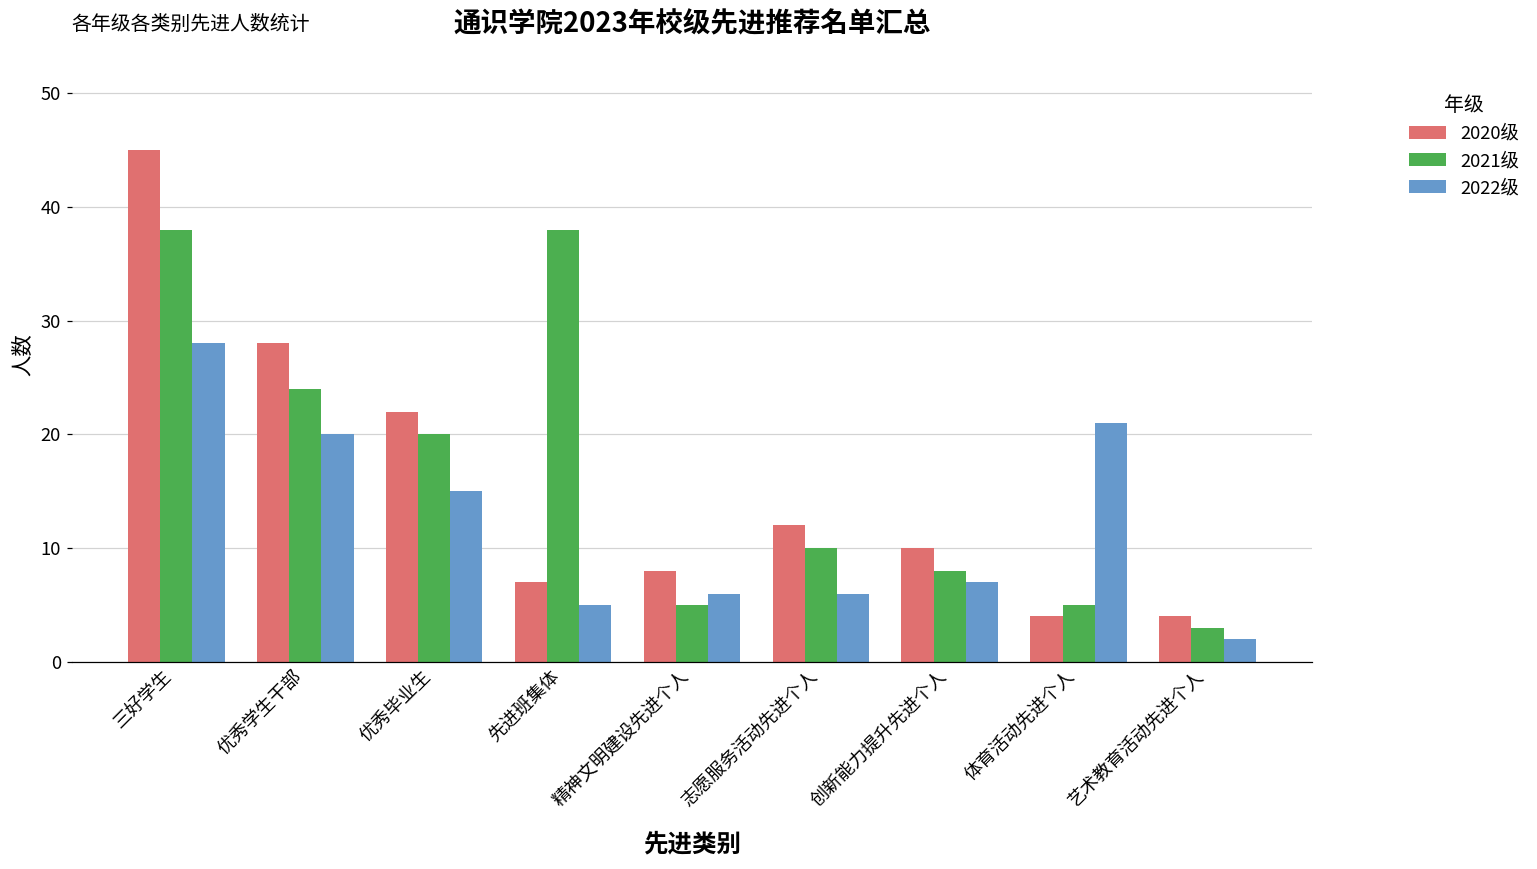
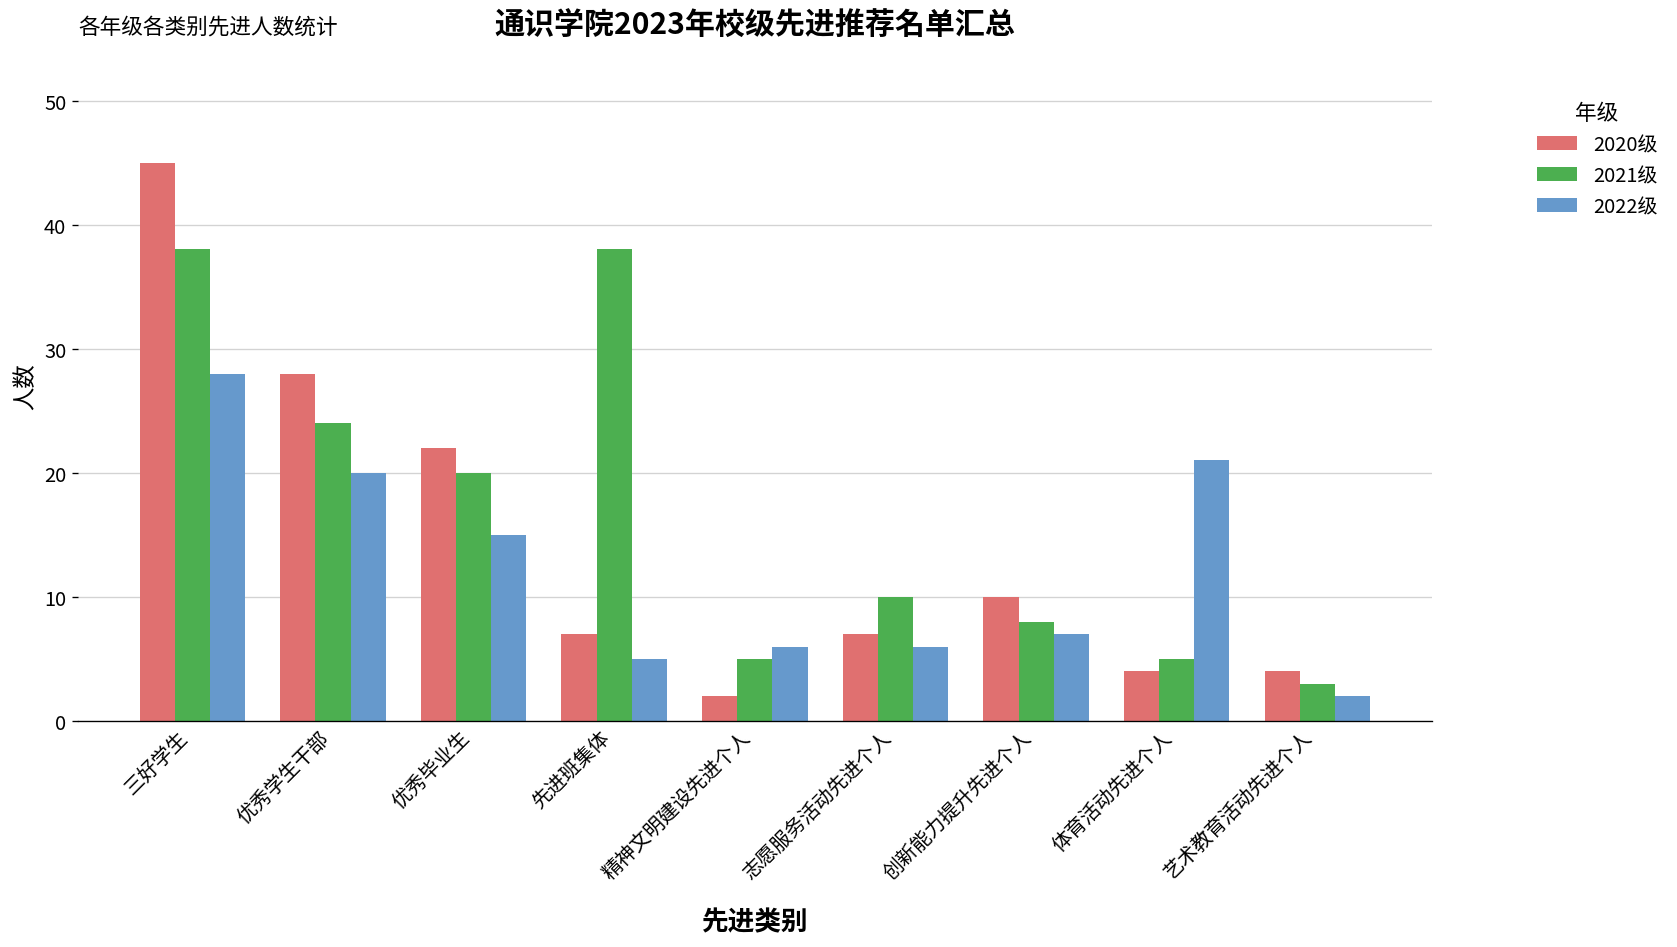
2020级, 精神文明建设先进个人: 8 -> 2
2020级, 志愿服务活动先进个人: 12 -> 7
